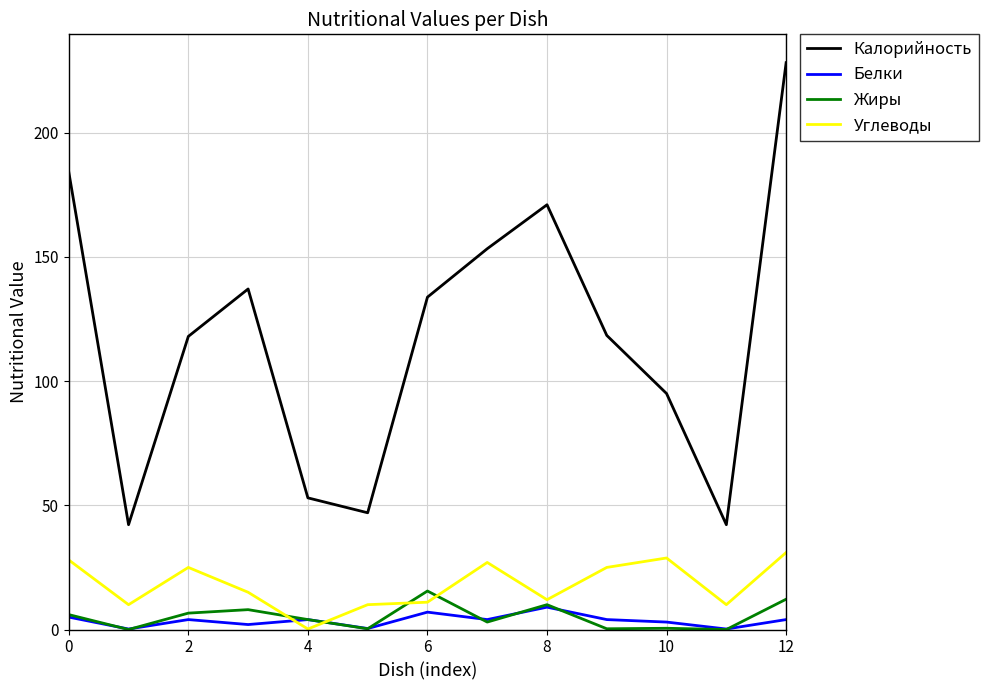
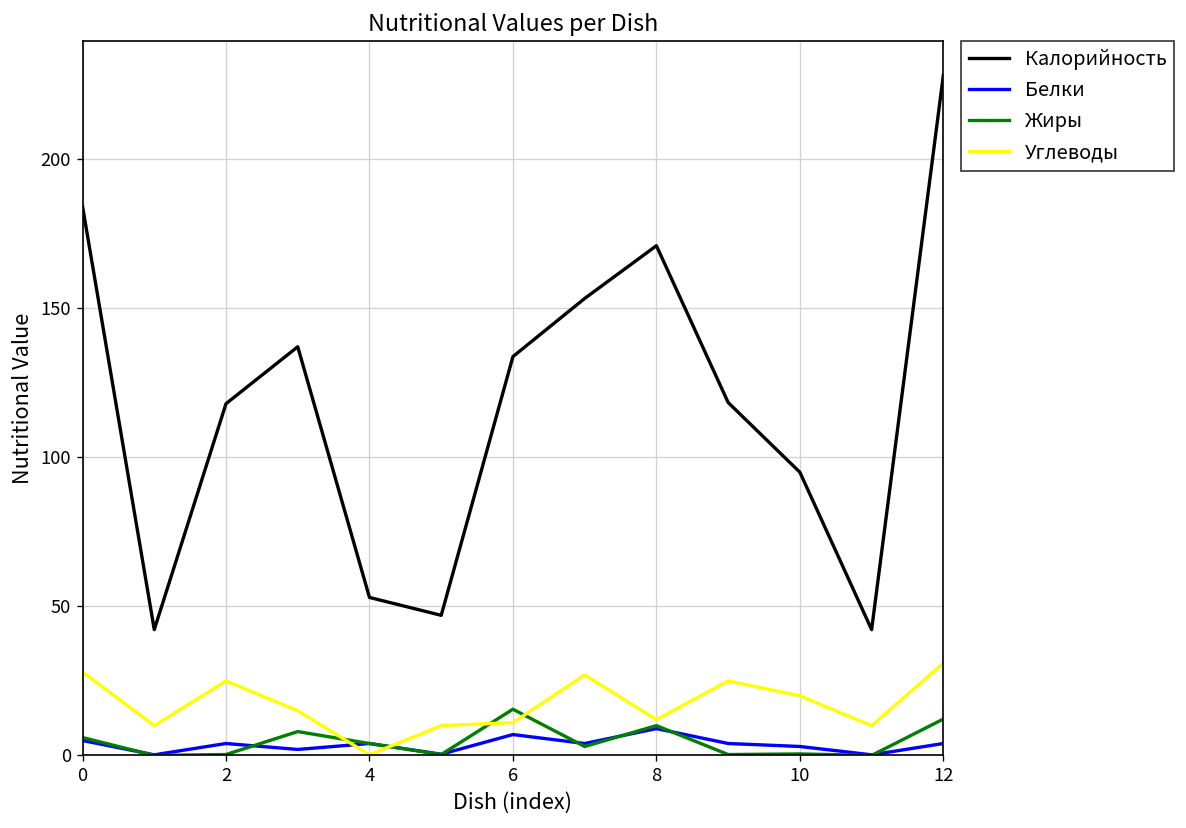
Жиры, 2: 7 -> 0
Углеводы, 10: 29 -> 20
